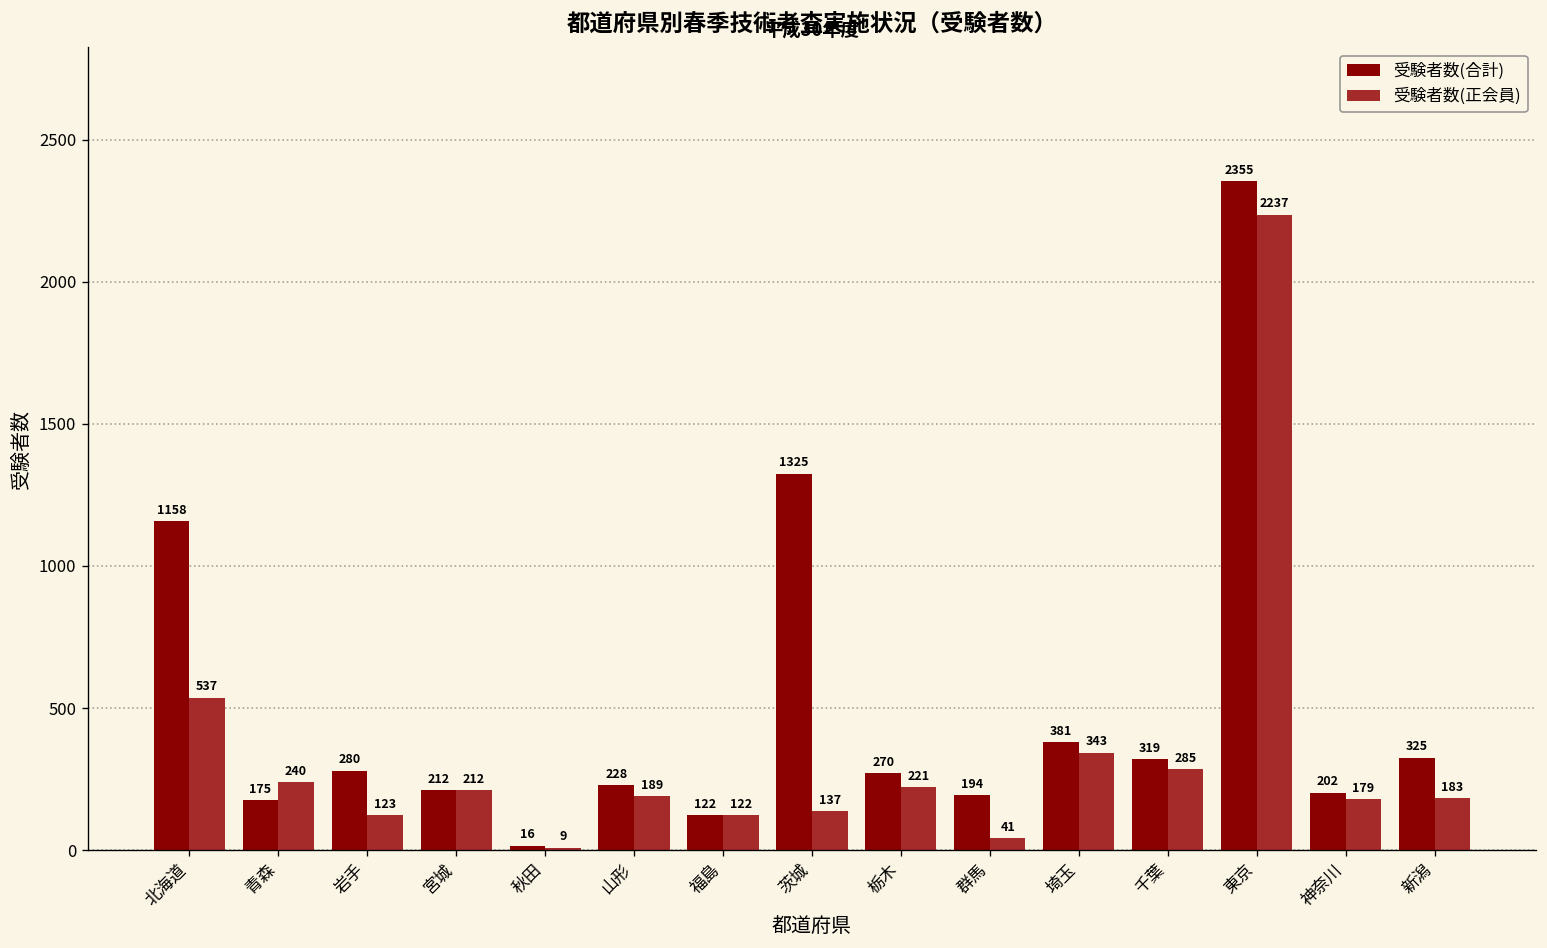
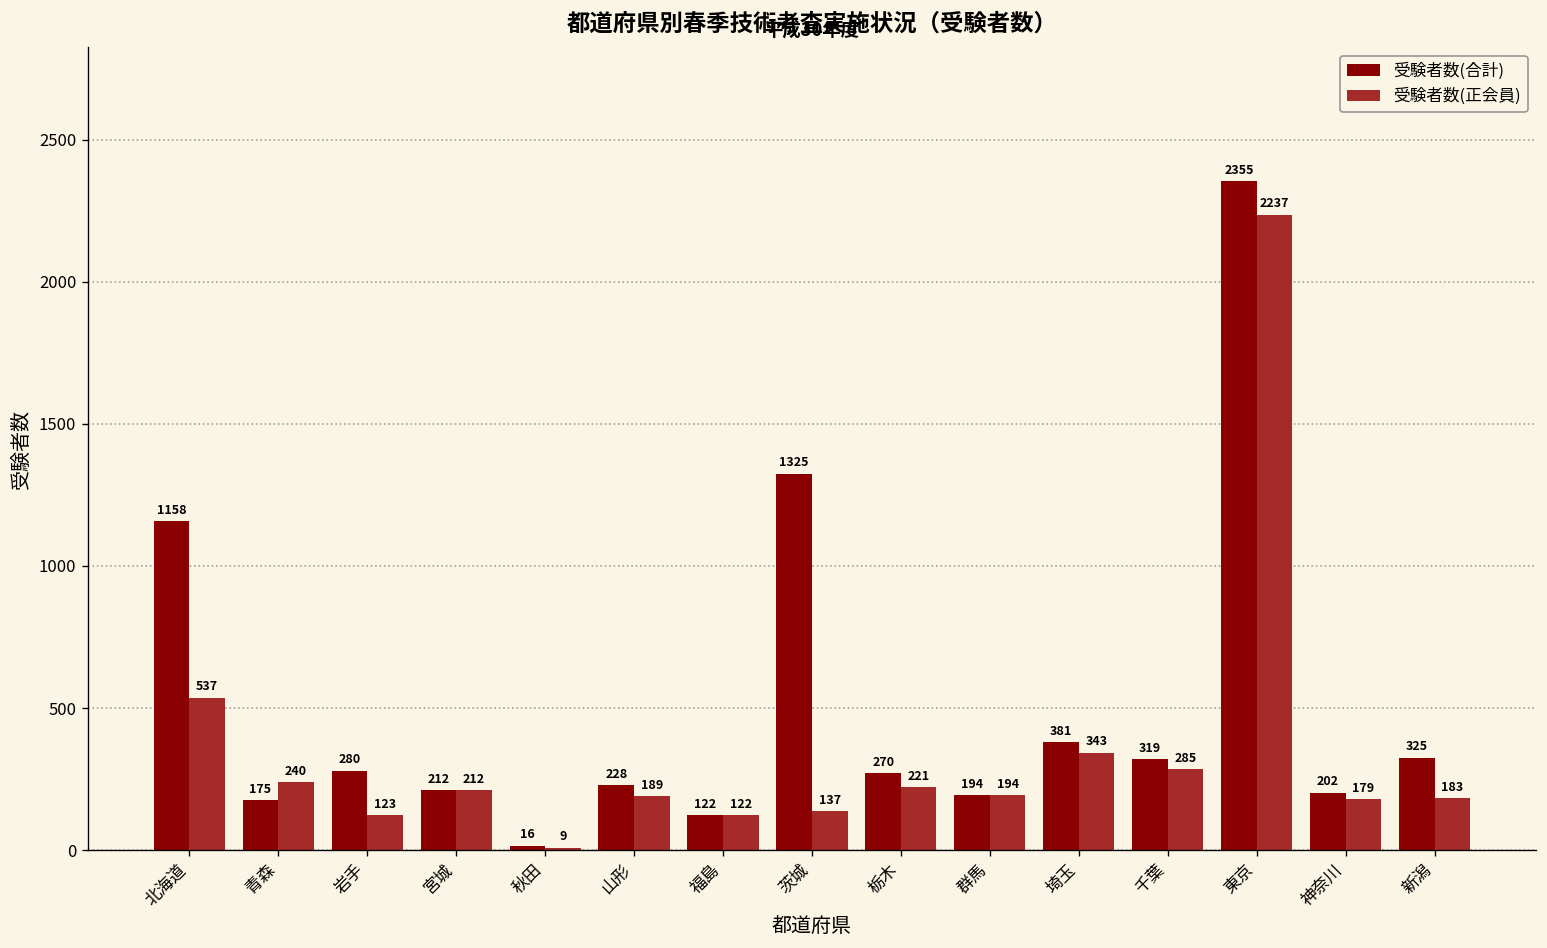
受験者数(正会員), 群馬: 41 -> 194
